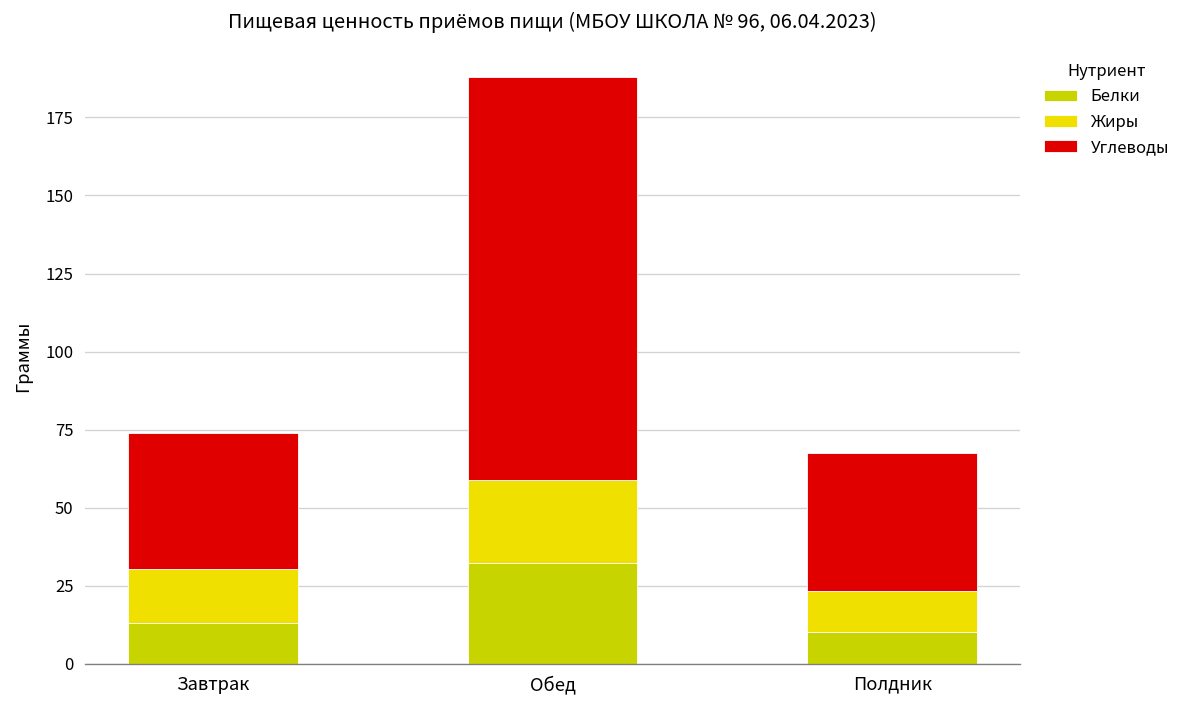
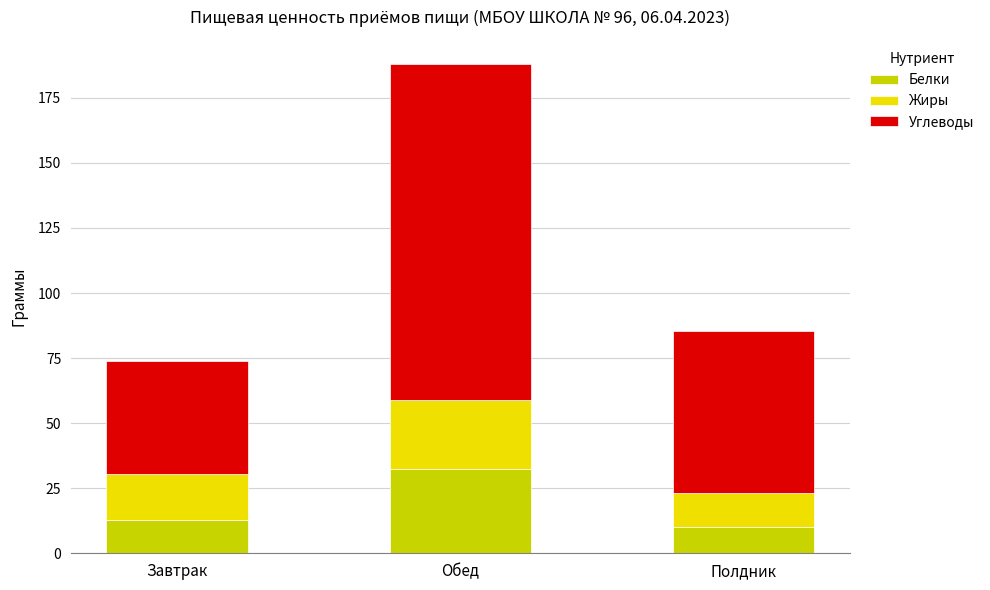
Углеводы, Полдник: 44 -> 62
